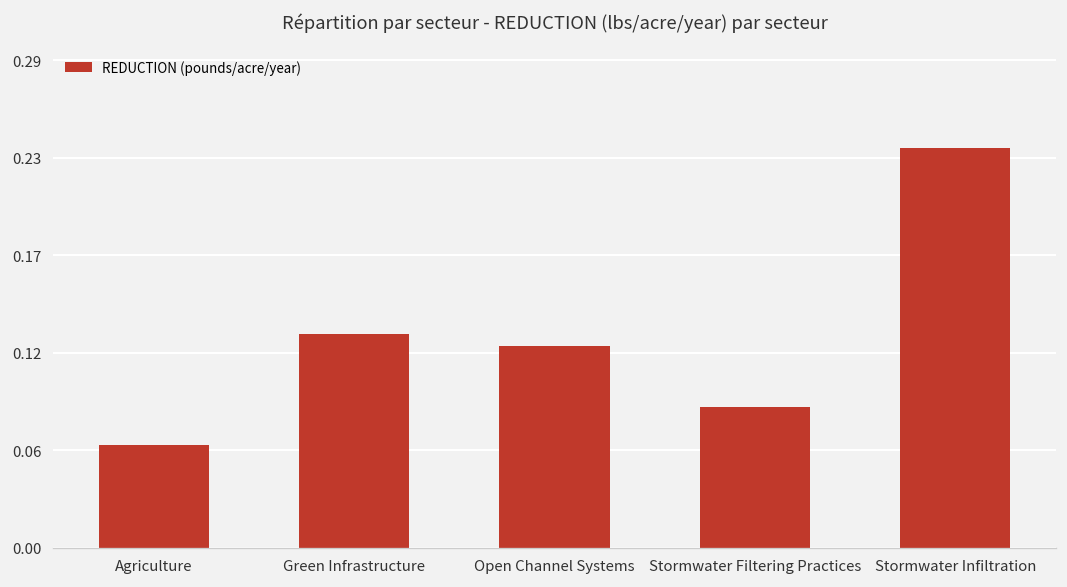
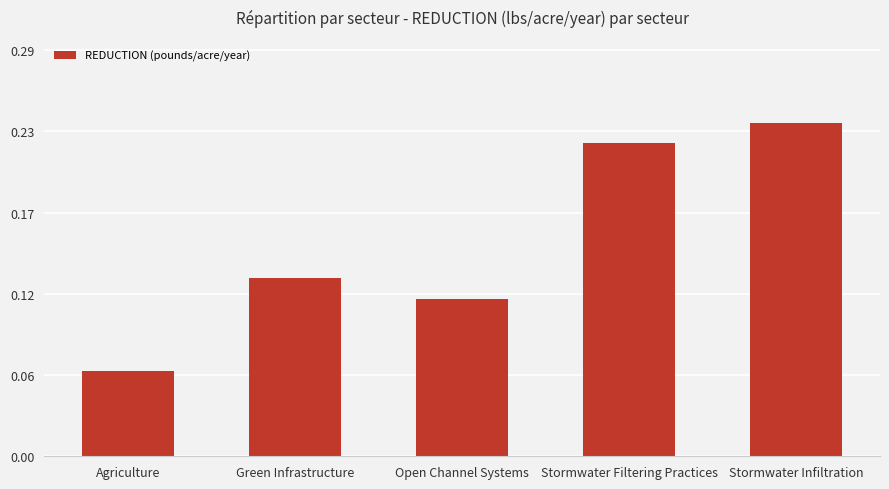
Open Channel Systems: 0.120 -> 0.112
Stormwater Filtering Practices: 0.084 -> 0.224
